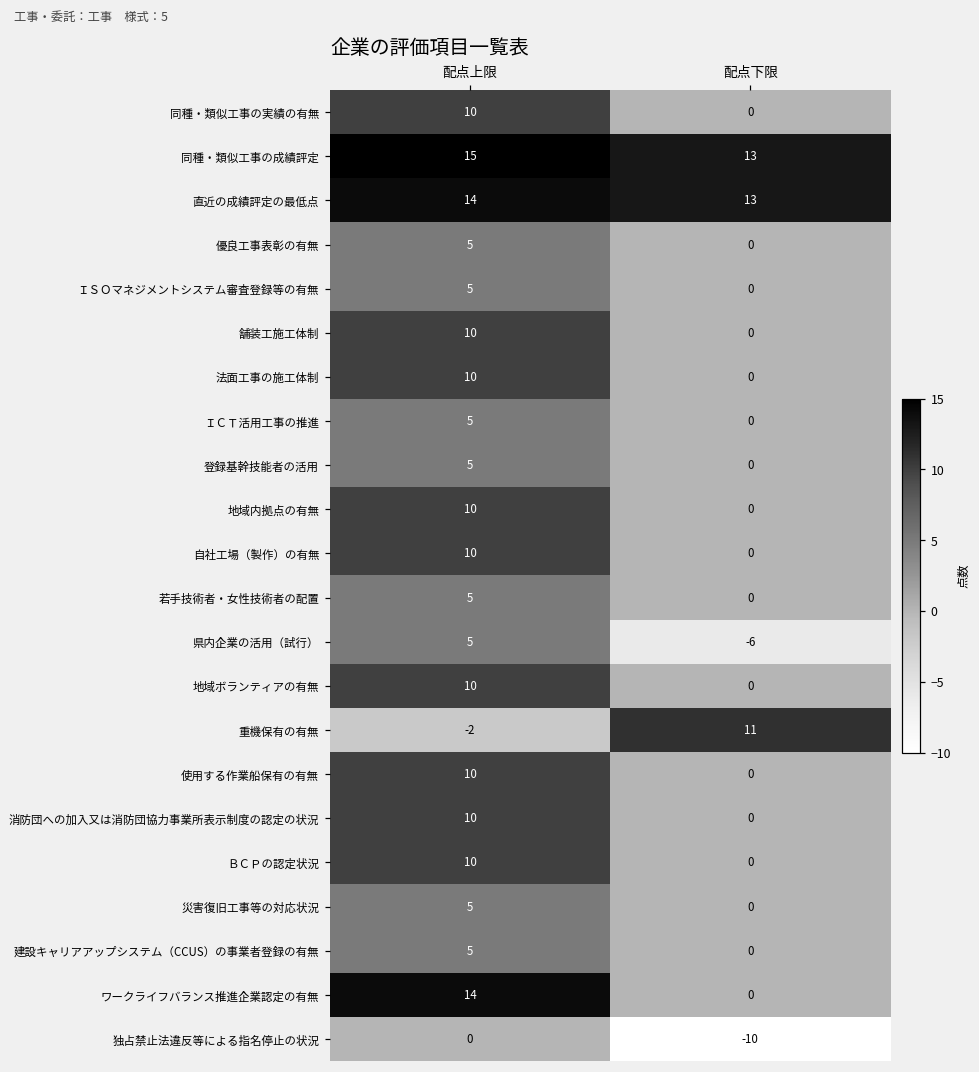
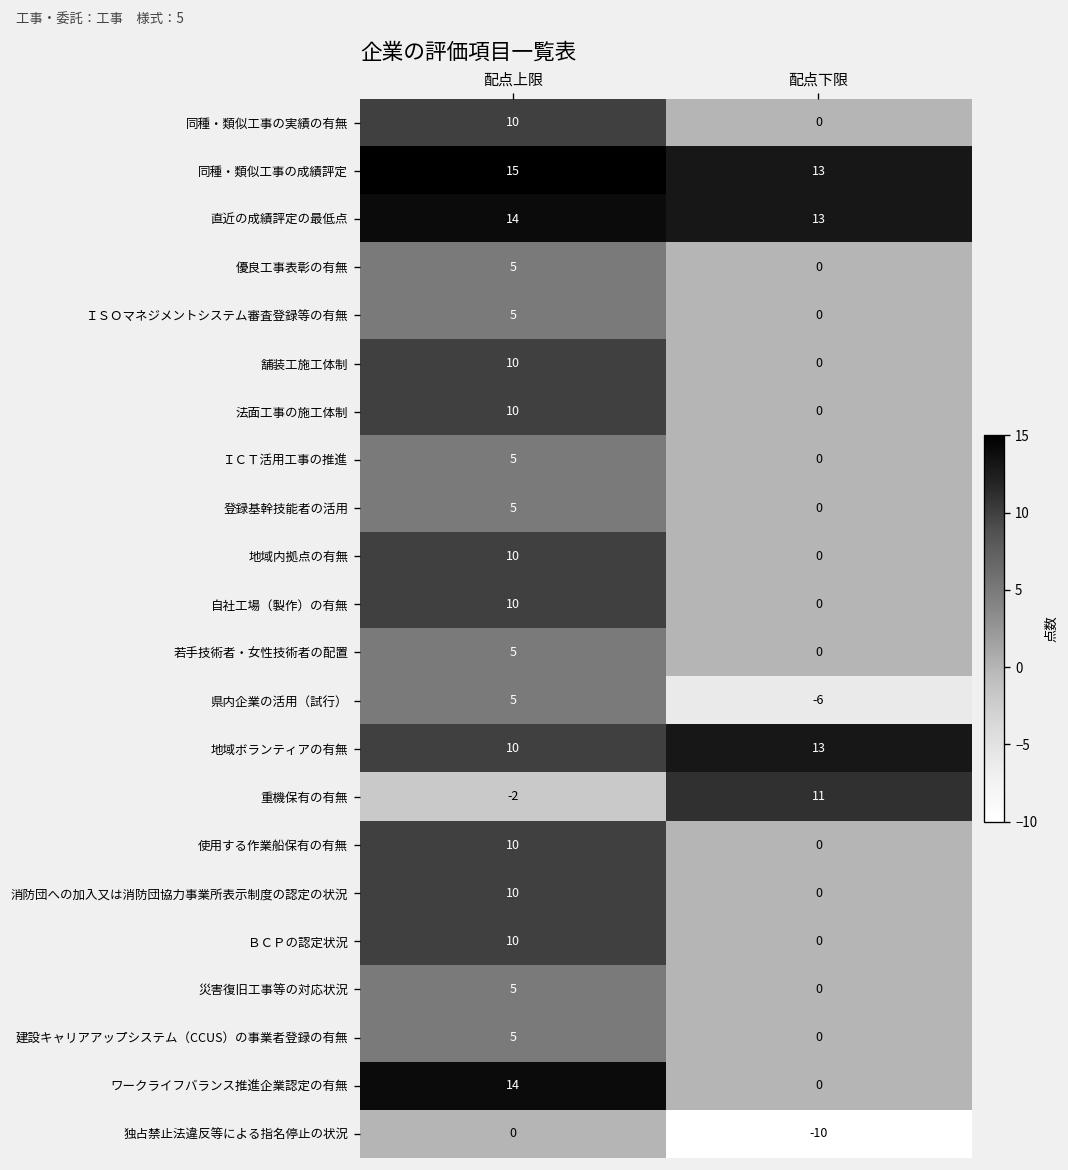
地域ボランティアの有無, 配点下限: 0 -> 13
